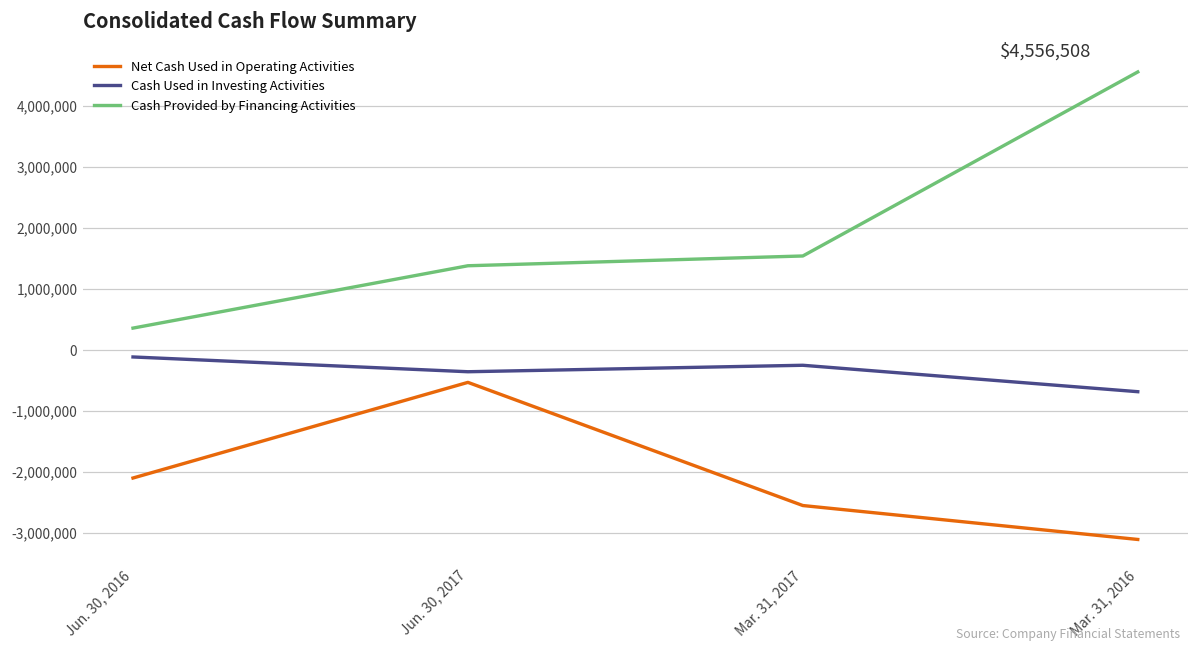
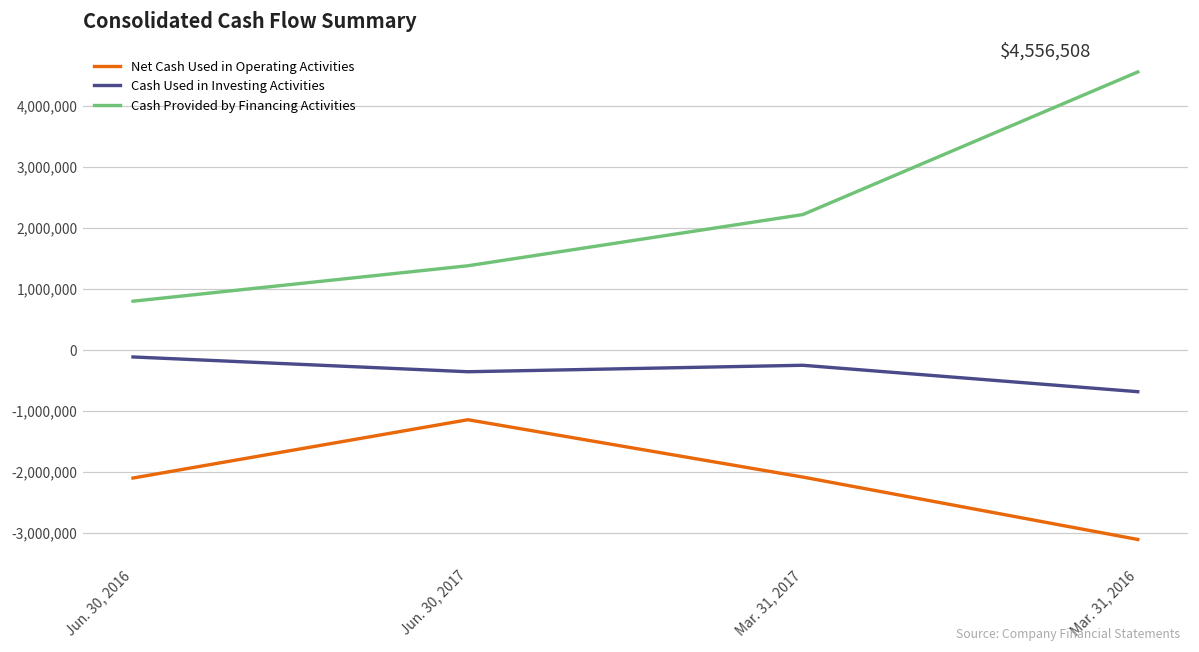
Cash Provided by Financing Activities, Jun. 30, 2016: 400,000 -> 800,000
Net Cash Used in Operating Activities, Jun. 30, 2017: -500,000 -> -1,100,000
Net Cash Used in Operating Activities, Mar. 31, 2017: -2,600,000 -> -2,100,000
Cash Provided by Financing Activities, Mar. 31, 2017: 1,500,000 -> 2,200,000
